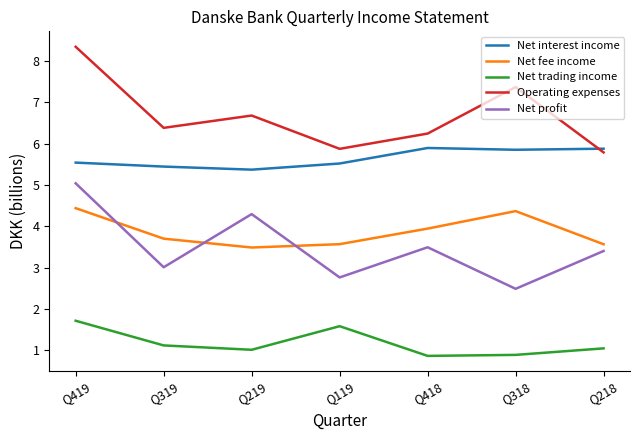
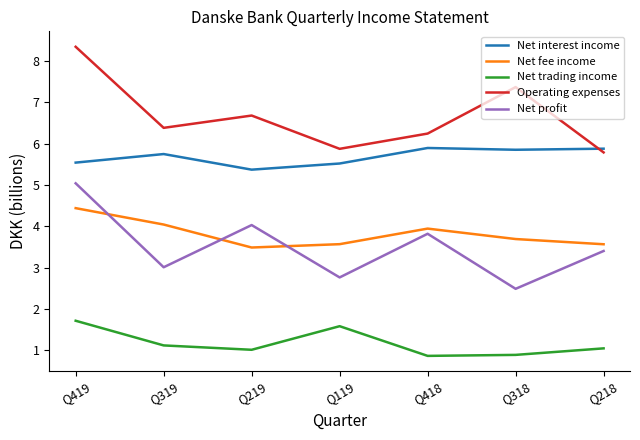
Net interest income, Q319: 5.4 -> 5.7
Net fee income, Q319: 3.7 -> 4.0
Net profit, Q219: 4.3 -> 4.0
Net profit, Q418: 3.5 -> 3.8
Net fee income, Q318: 4.4 -> 3.7
